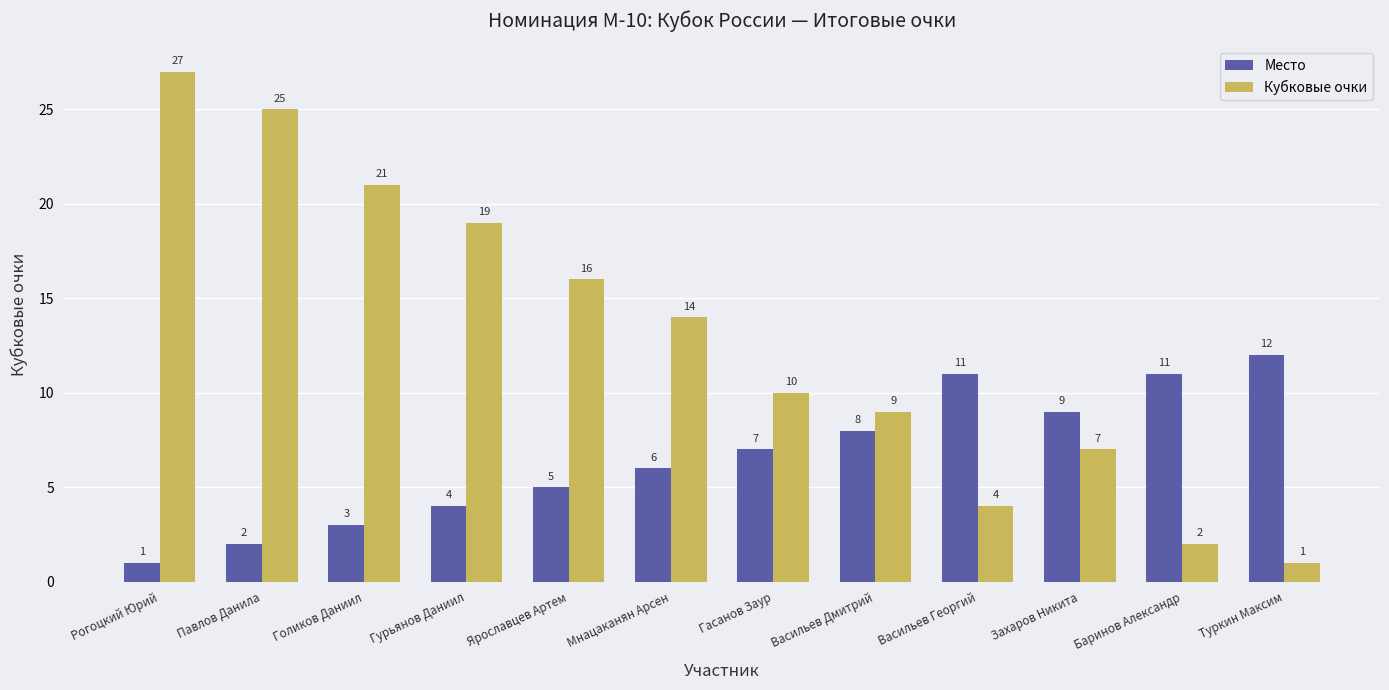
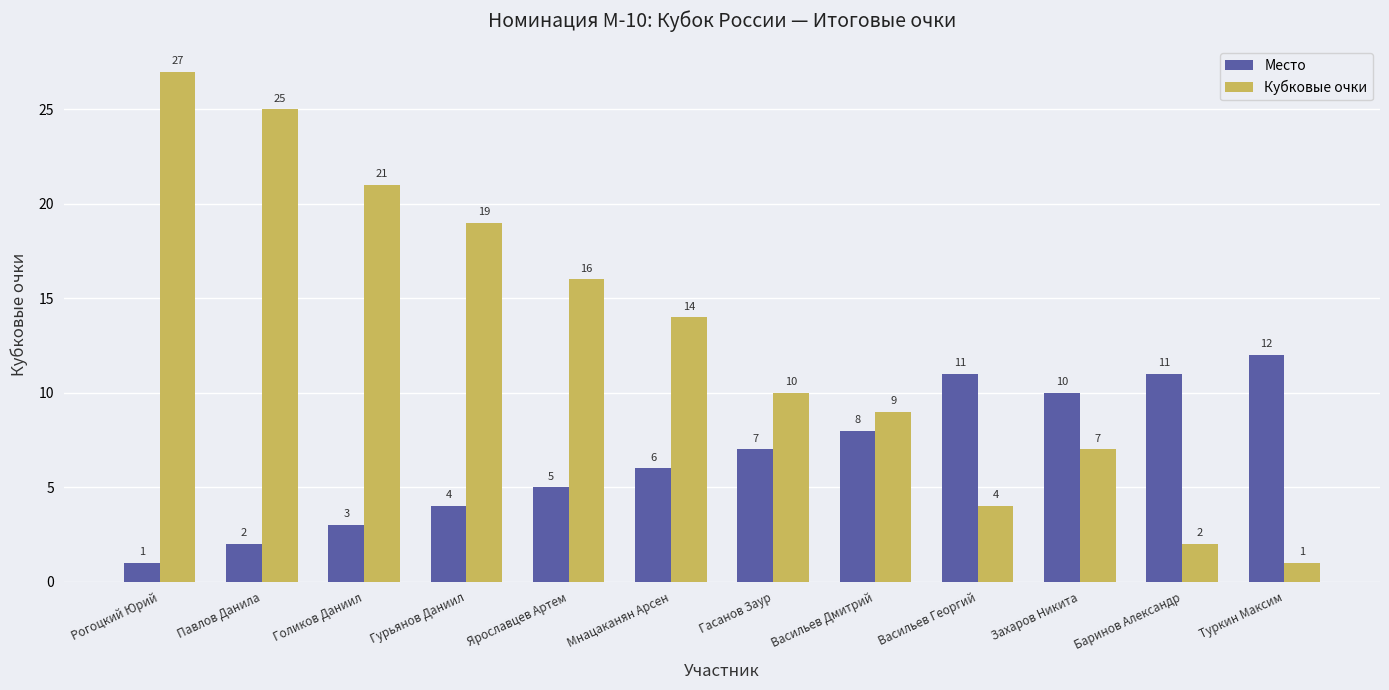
Место, Захаров Никита: 9 -> 10
